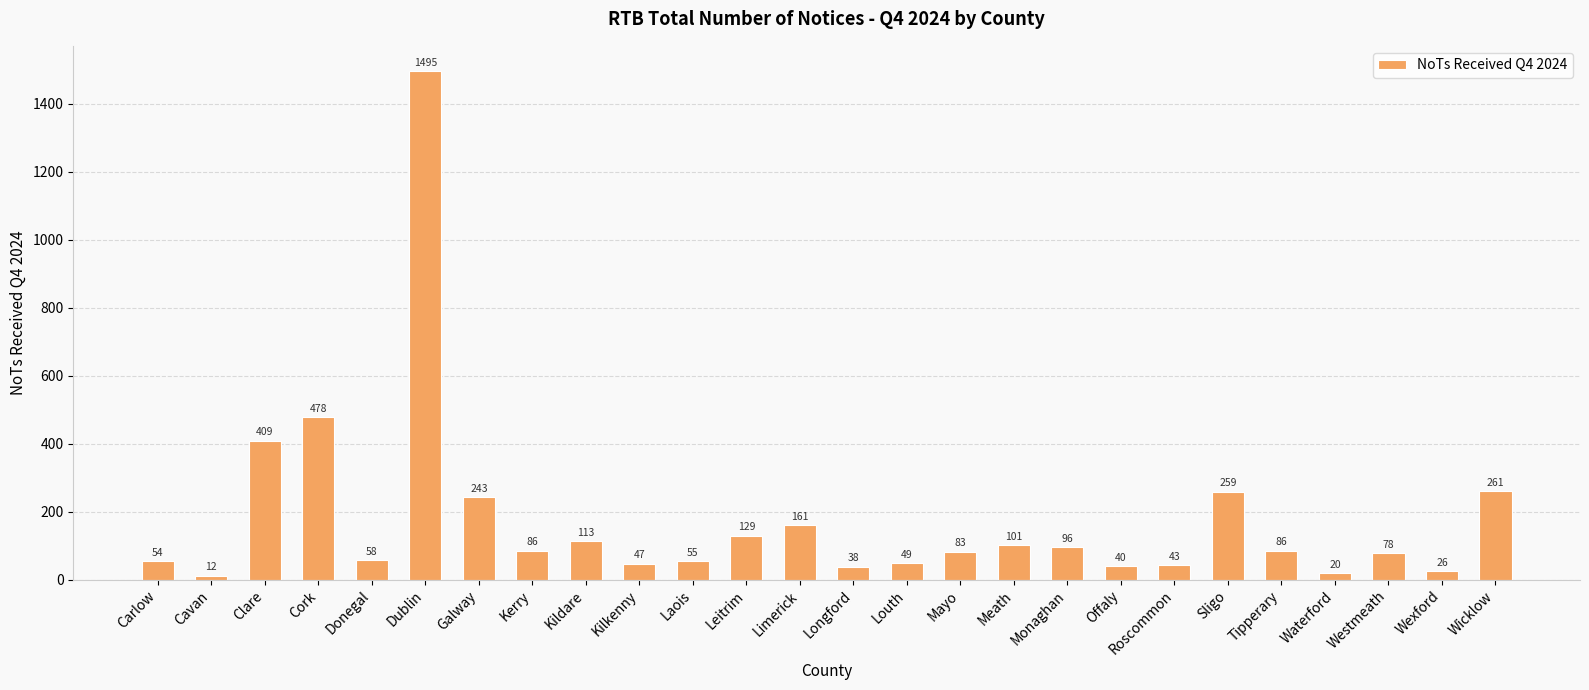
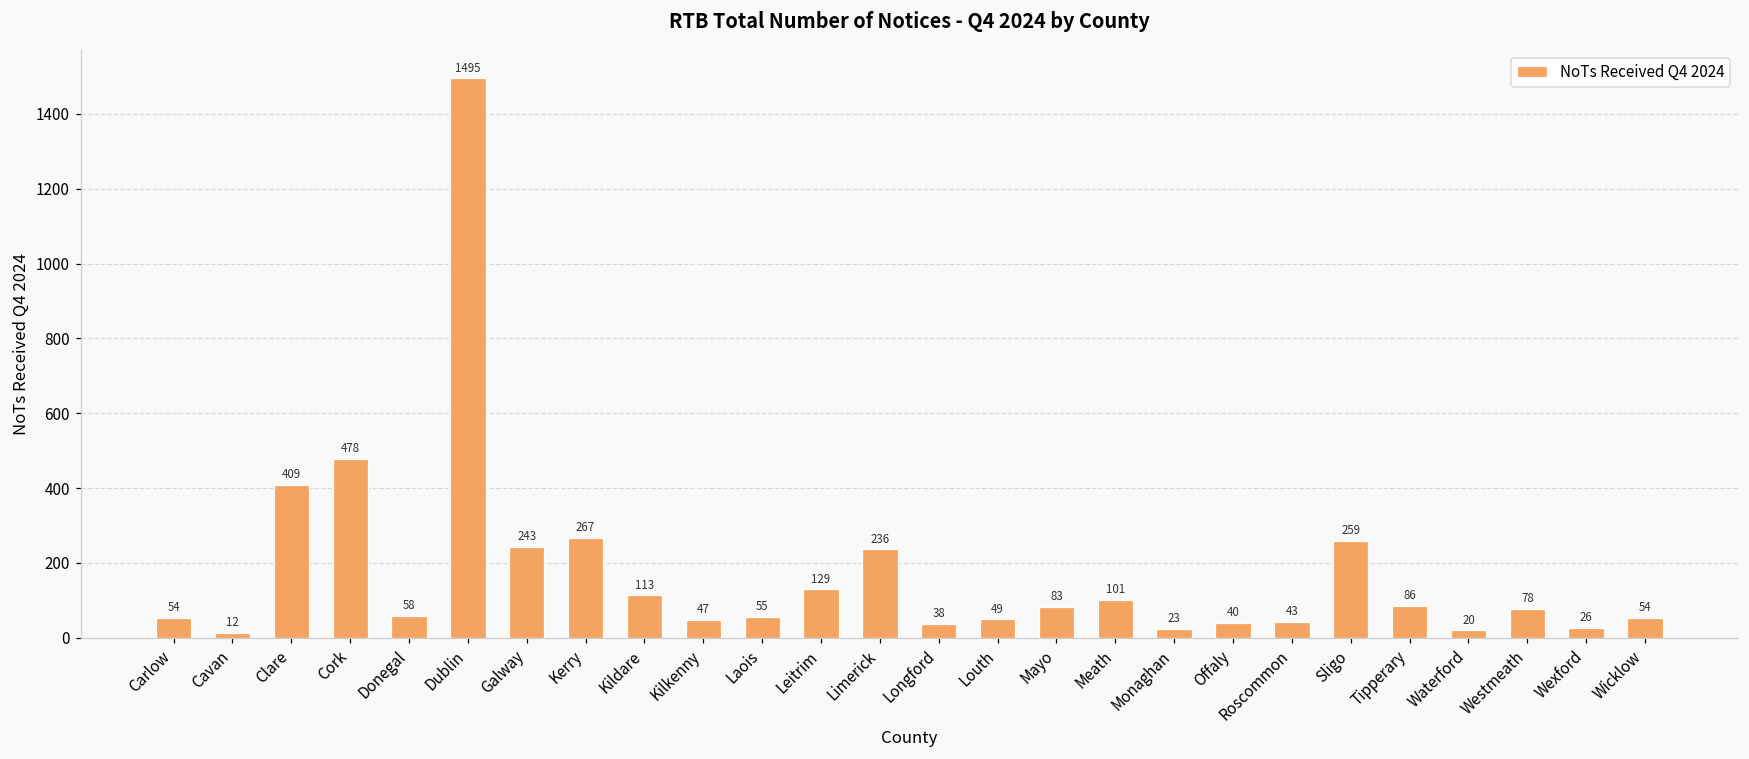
Kerry: 86 -> 267
Limerick: 161 -> 236
Monaghan: 96 -> 23
Wicklow: 261 -> 54
